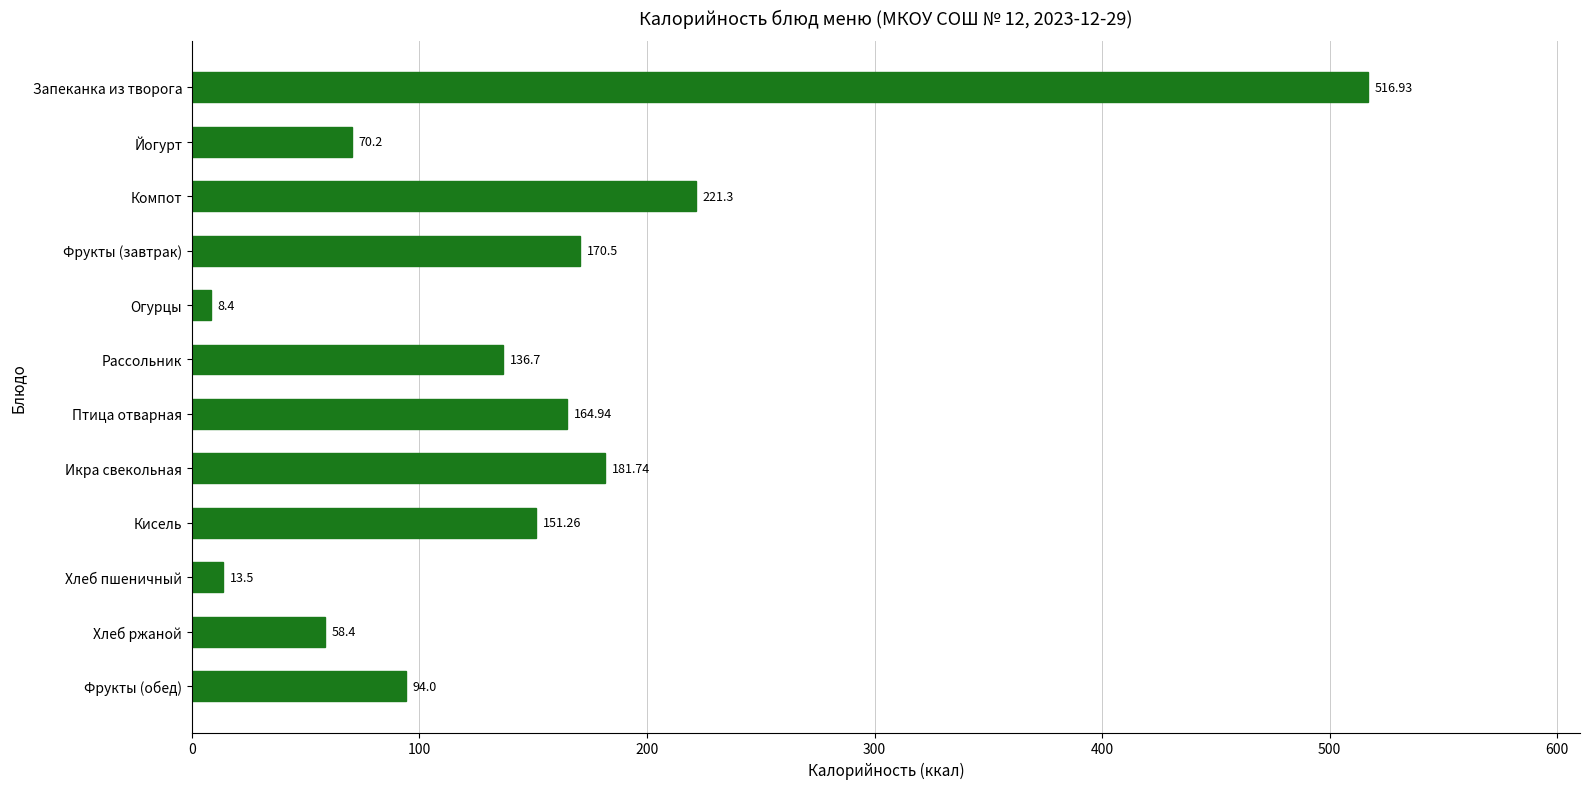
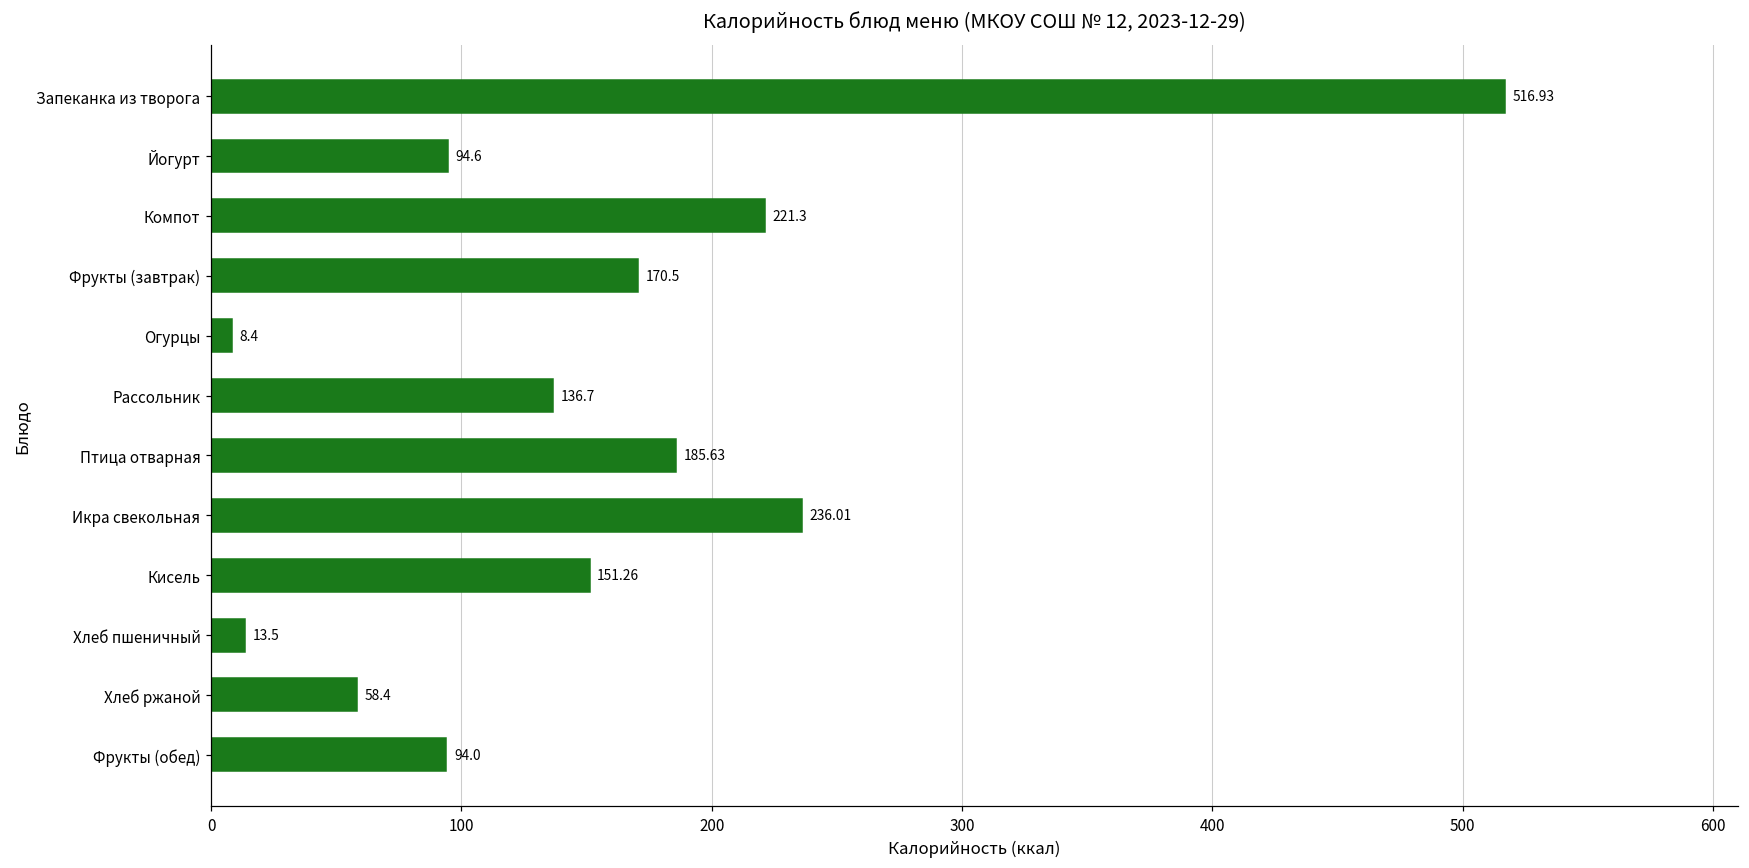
Йогурт: 70.2 -> 94.6
Птица отварная: 164.94 -> 185.63
Икра свекольная: 181.74 -> 236.01
